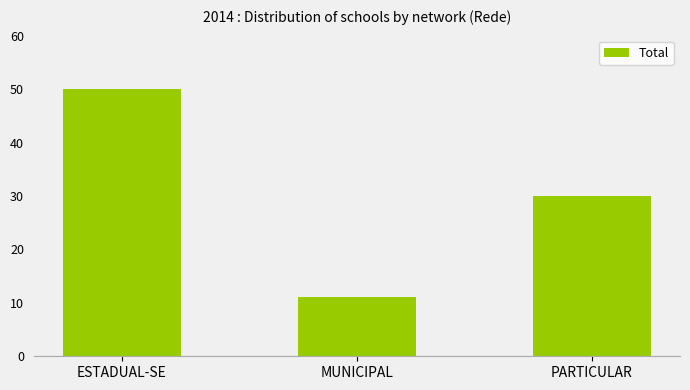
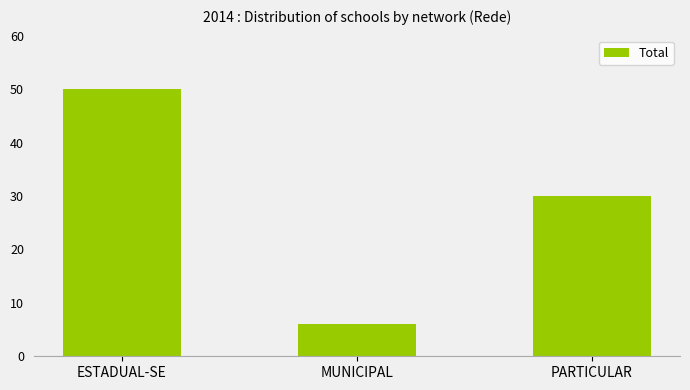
MUNICIPAL: 11 -> 6
